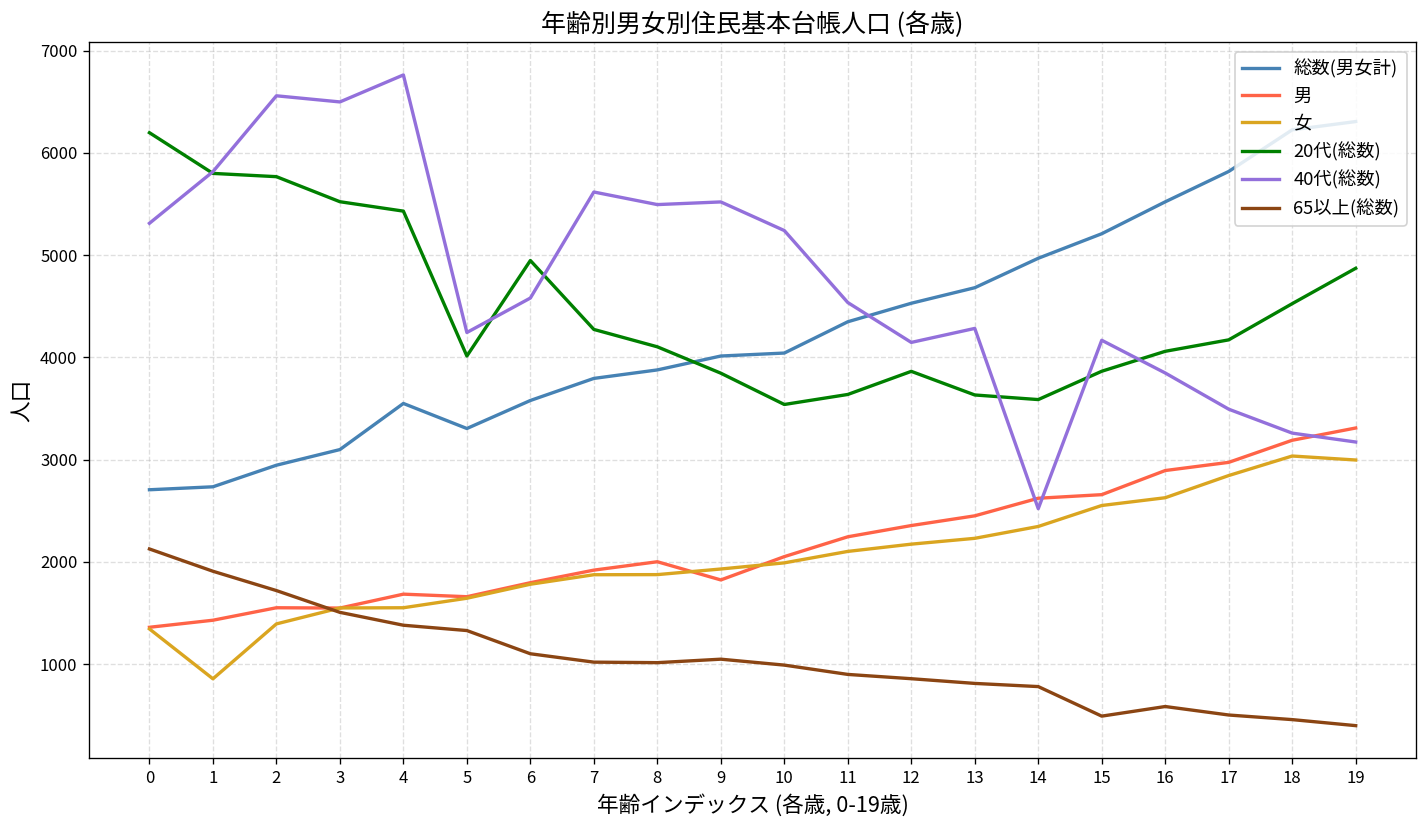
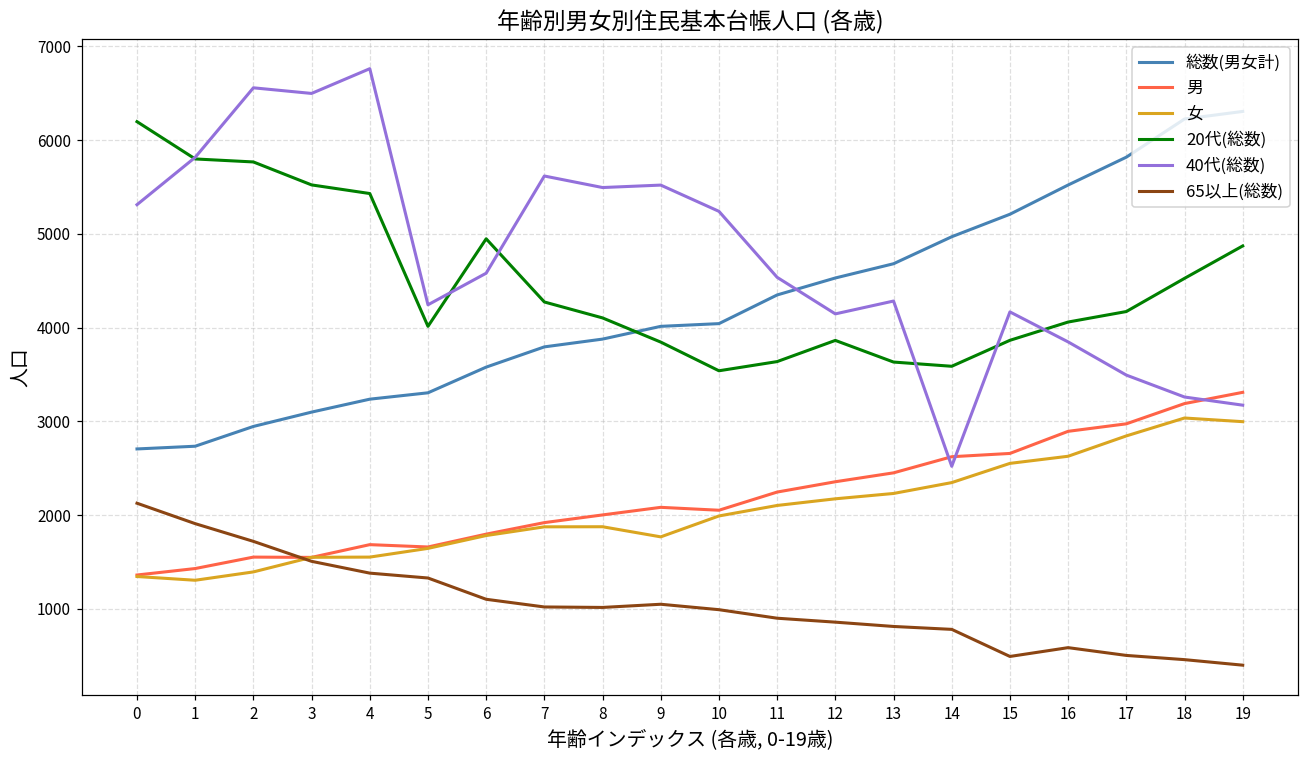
女, 1: 900 -> 1300
総数(男女計), 4: 3600 -> 3200
男, 9: 1800 -> 2100
女, 9: 1900 -> 1800
